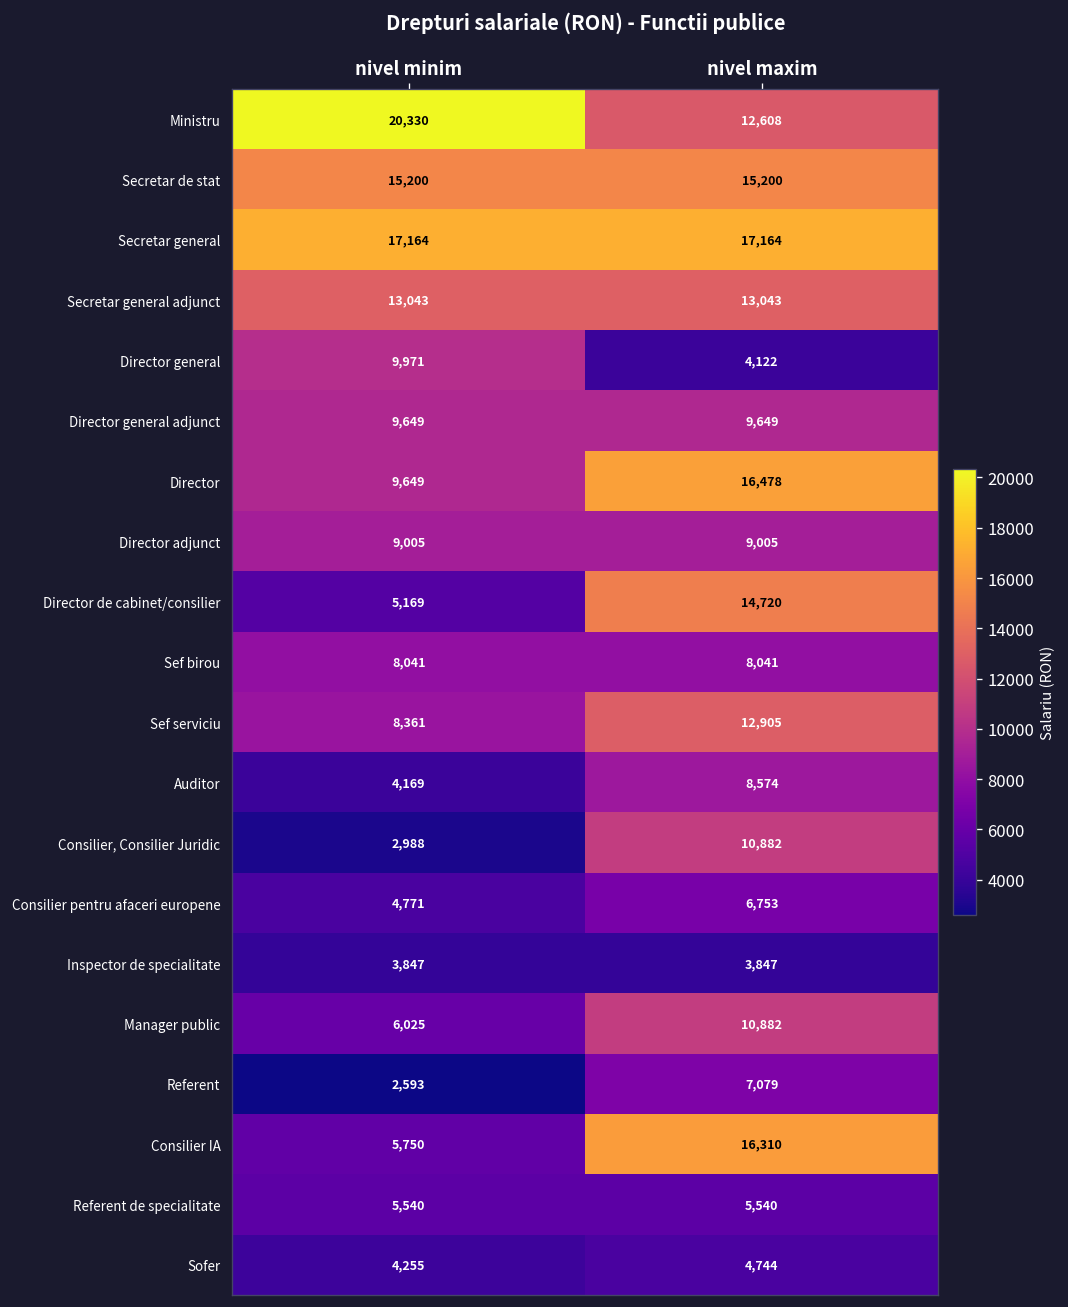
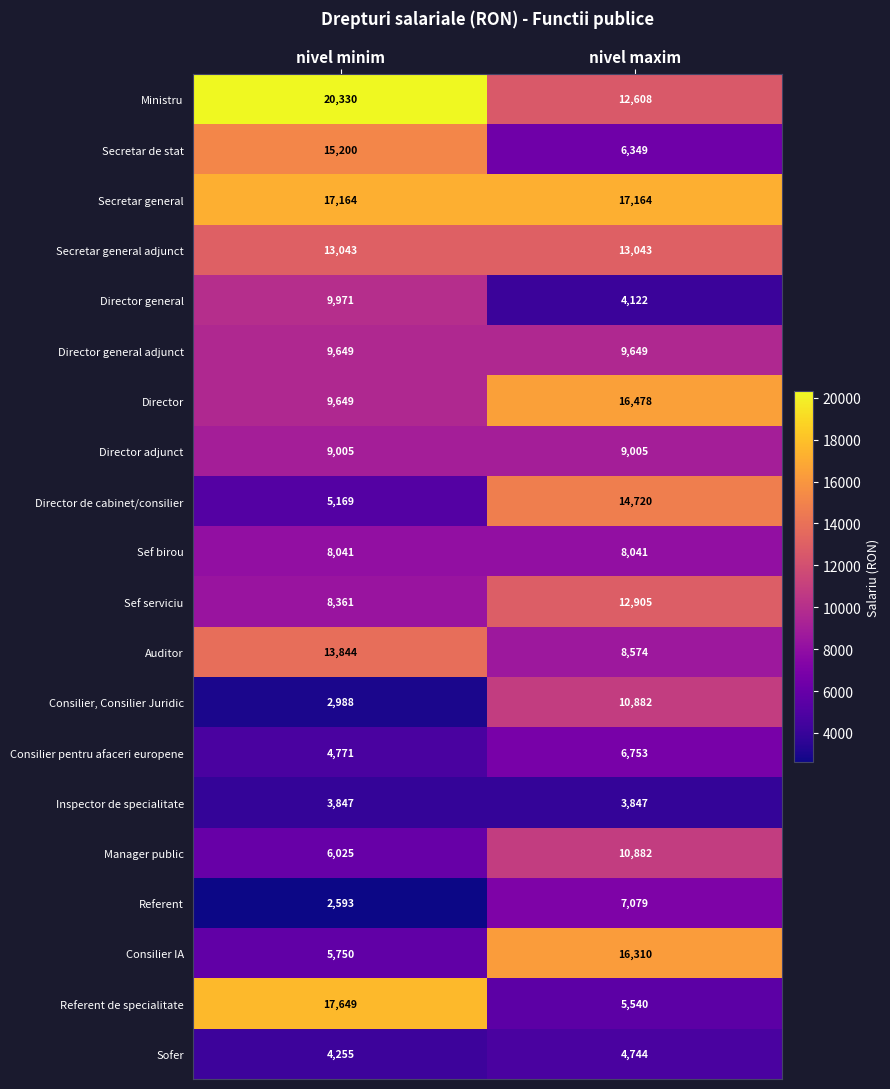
Secretar de stat, nivel maxim: 15,200 -> 6,349
Auditor, nivel minim: 4,169 -> 13,844
Referent de specialitate, nivel minim: 5,540 -> 17,649
